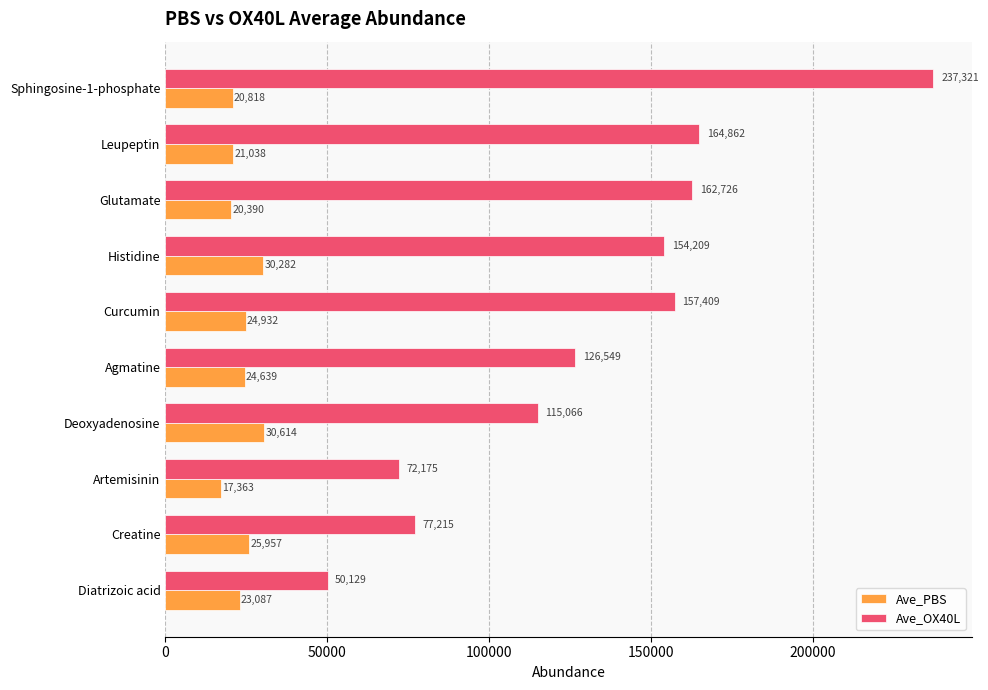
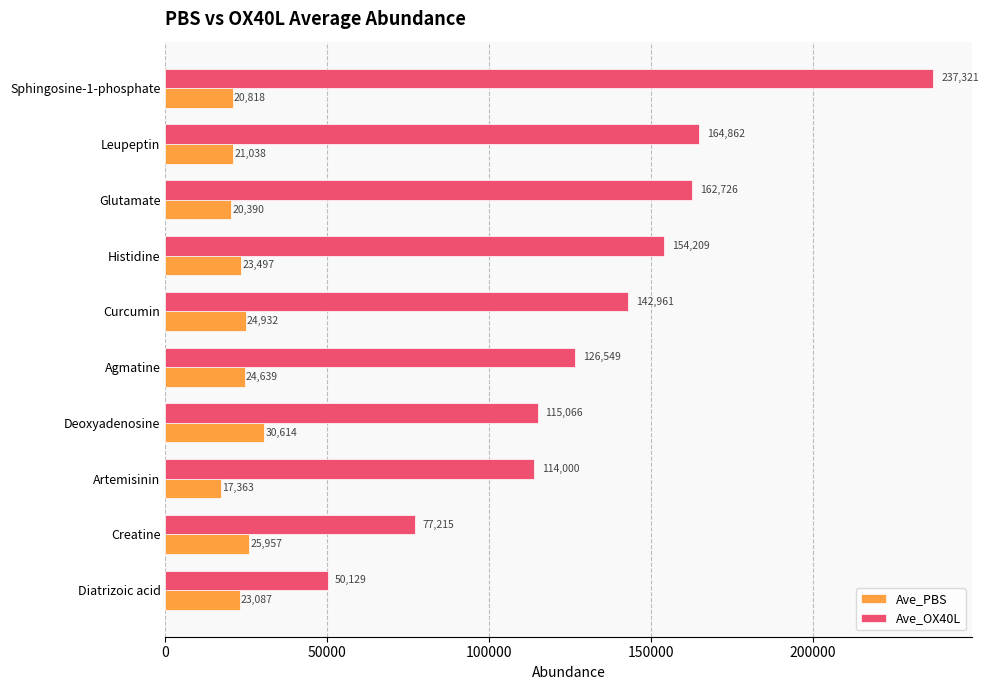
Ave_PBS, Histidine: 30,282 -> 23,497
Ave_OX40L, Curcumin: 157,409 -> 142,961
Ave_OX40L, Artemisinin: 72,175 -> 114,000
